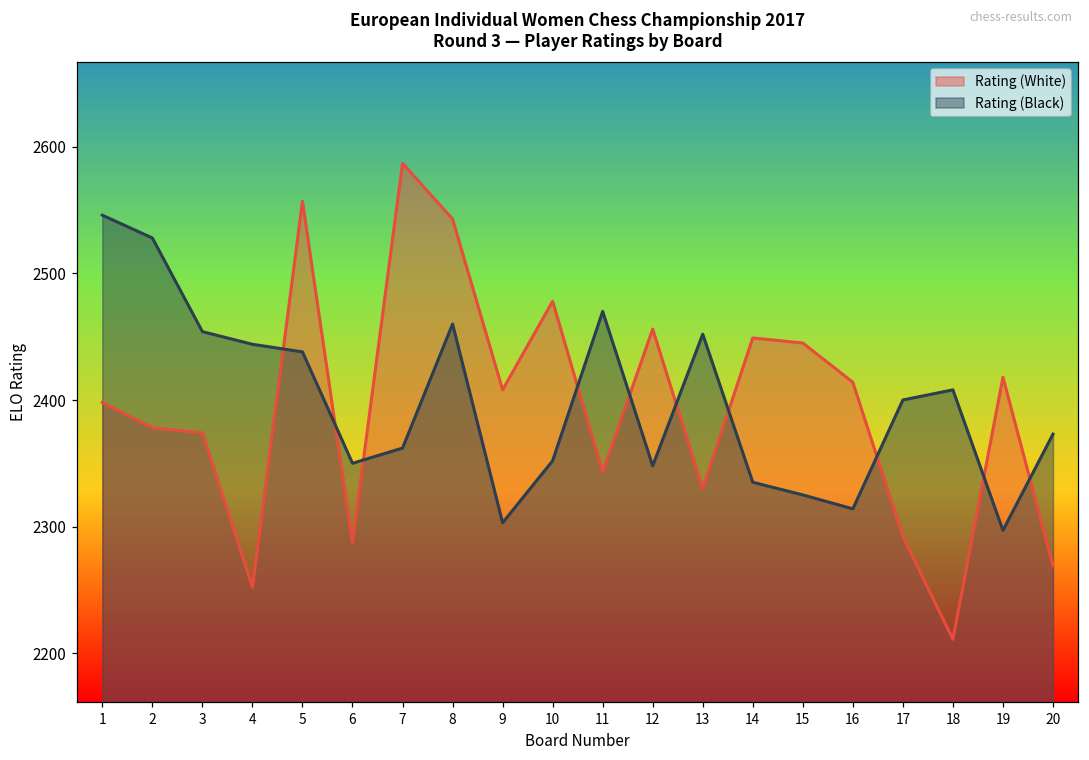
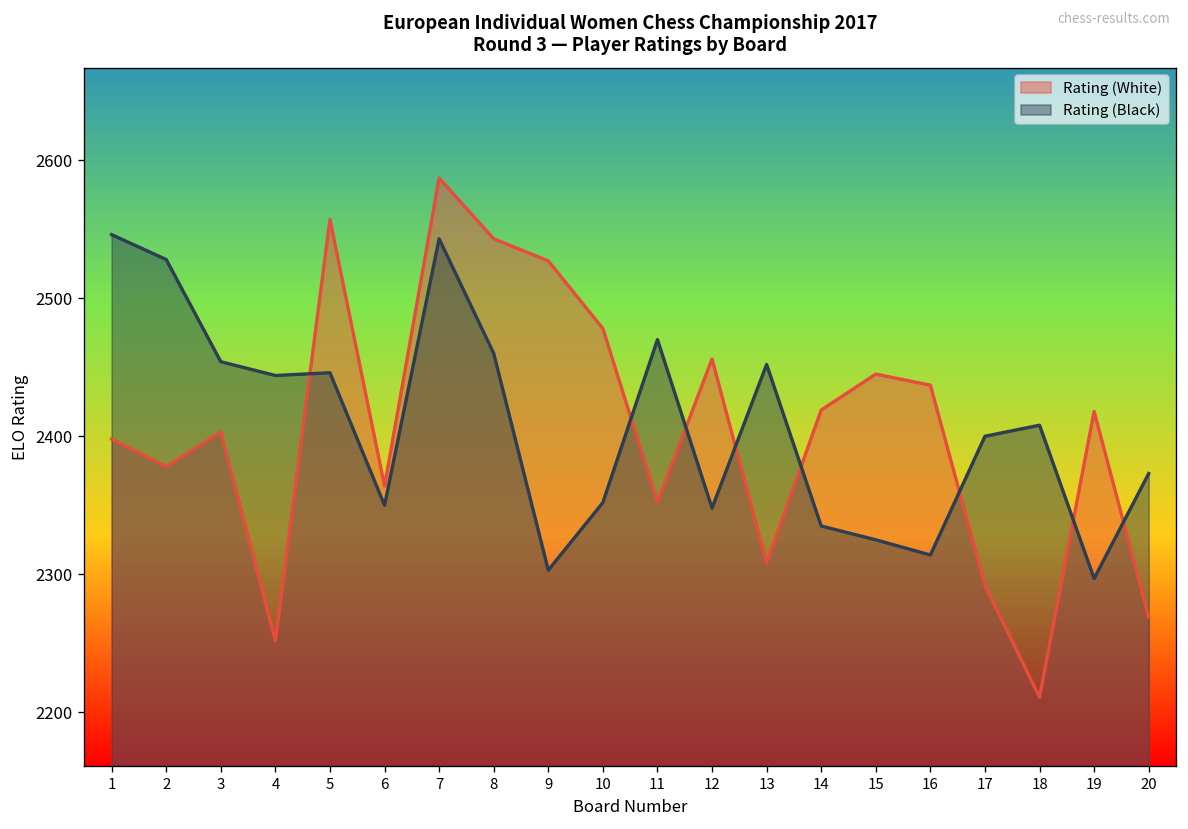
Rating (White), 3: 2374 -> 2403
Rating (Black), 5: 2438 -> 2446
Rating (White), 6: 2287 -> 2364
Rating (Black), 7: 2362 -> 2543
Rating (White), 9: 2408 -> 2527
Rating (White), 11: 2343 -> 2352
Rating (White), 13: 2330 -> 2308
Rating (White), 14: 2449 -> 2419
Rating (White), 16: 2414 -> 2437
